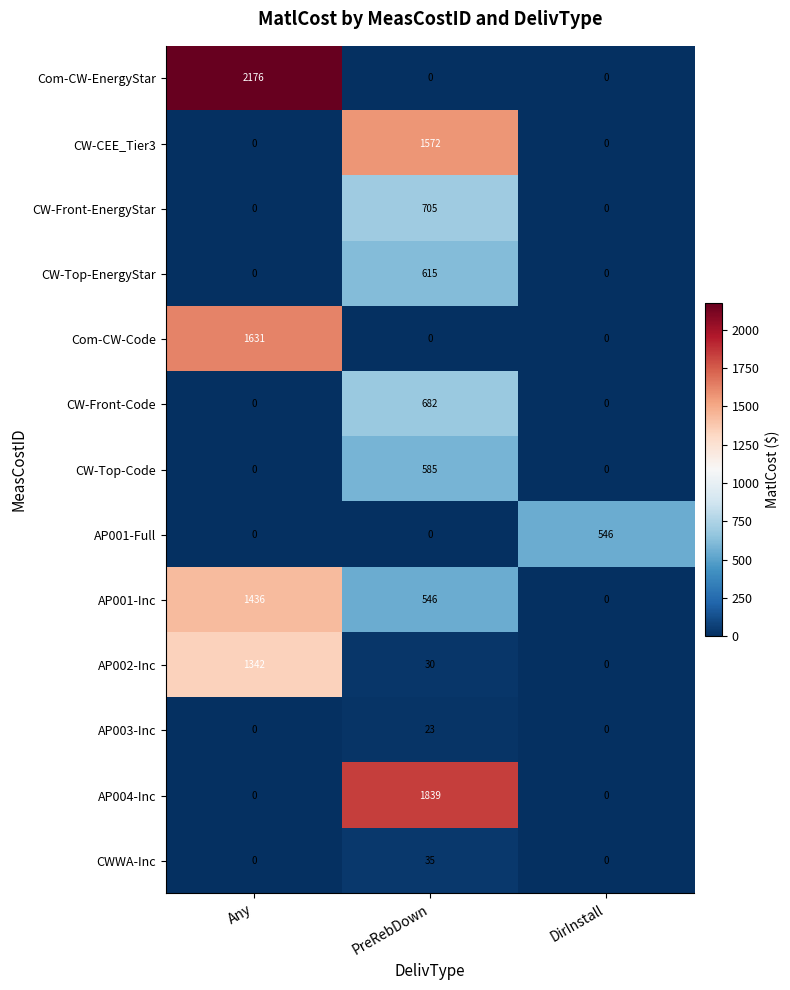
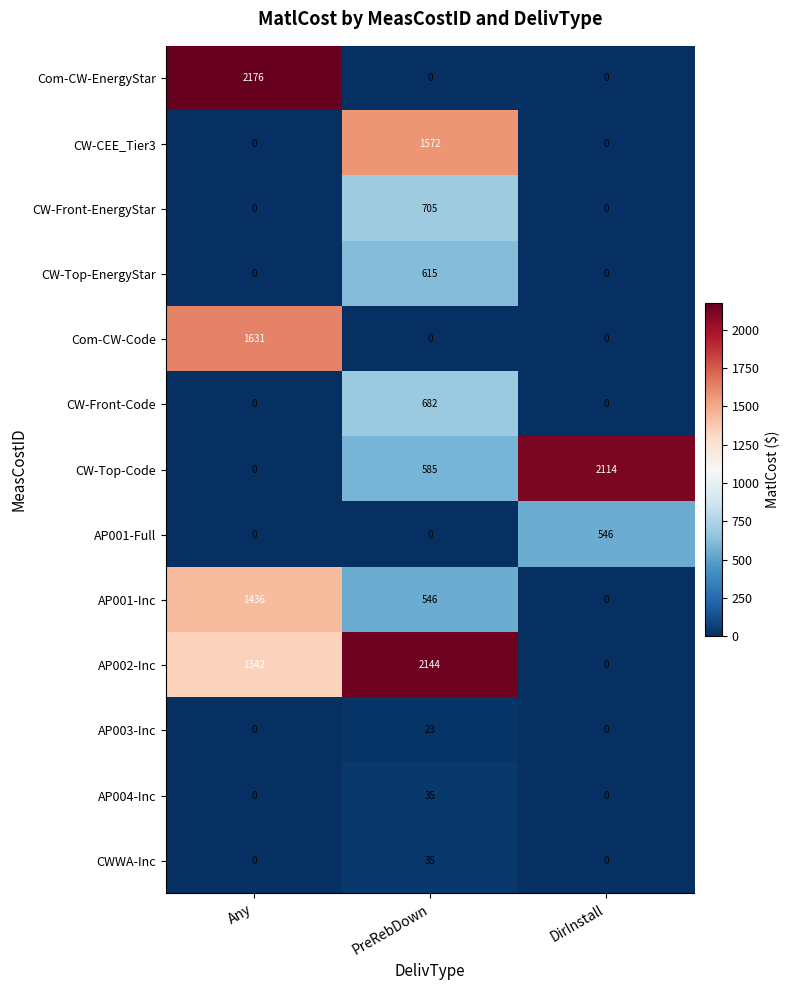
CW-Top-Code, DirInstall: 0 -> 2114
AP002-Inc, PreRebDown: 30 -> 2144
AP004-Inc, PreRebDown: 1839 -> 35
